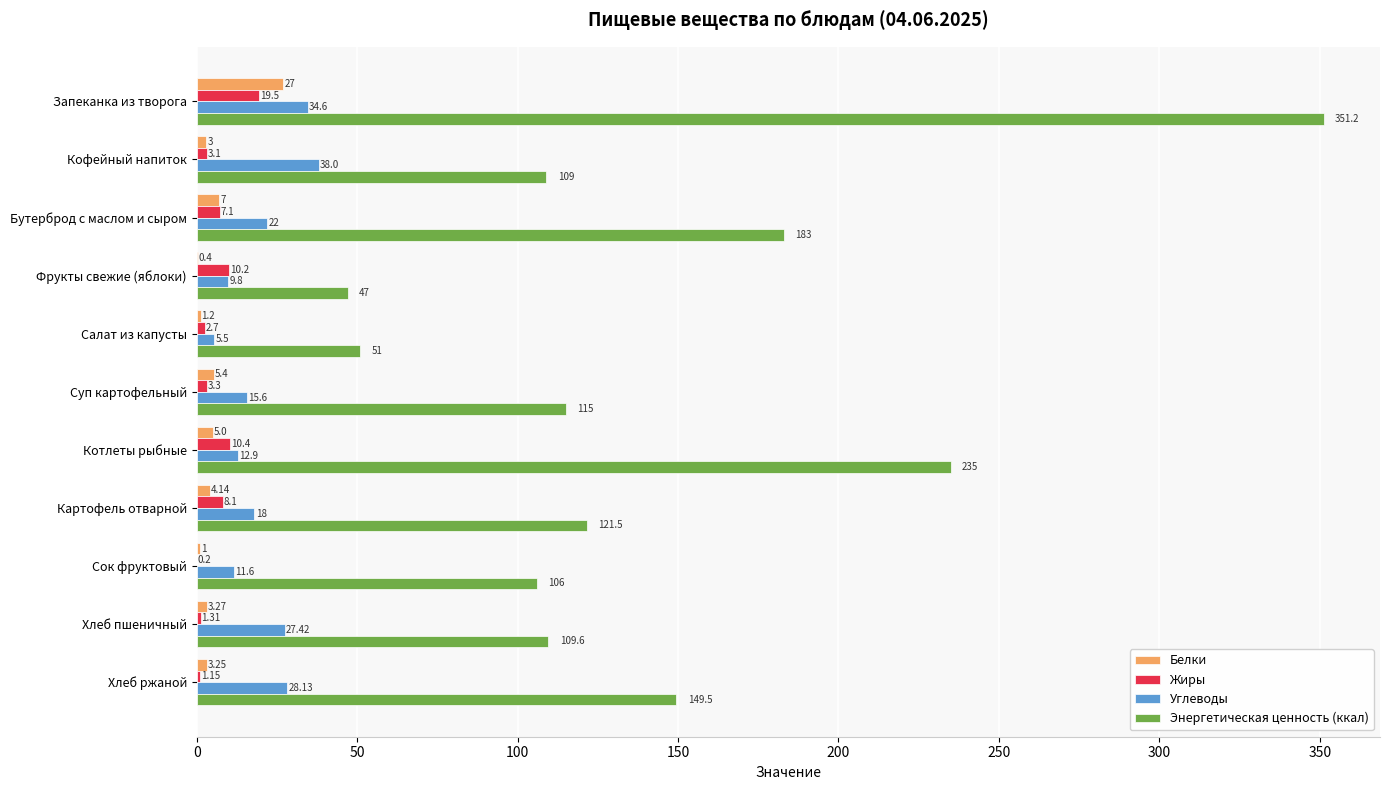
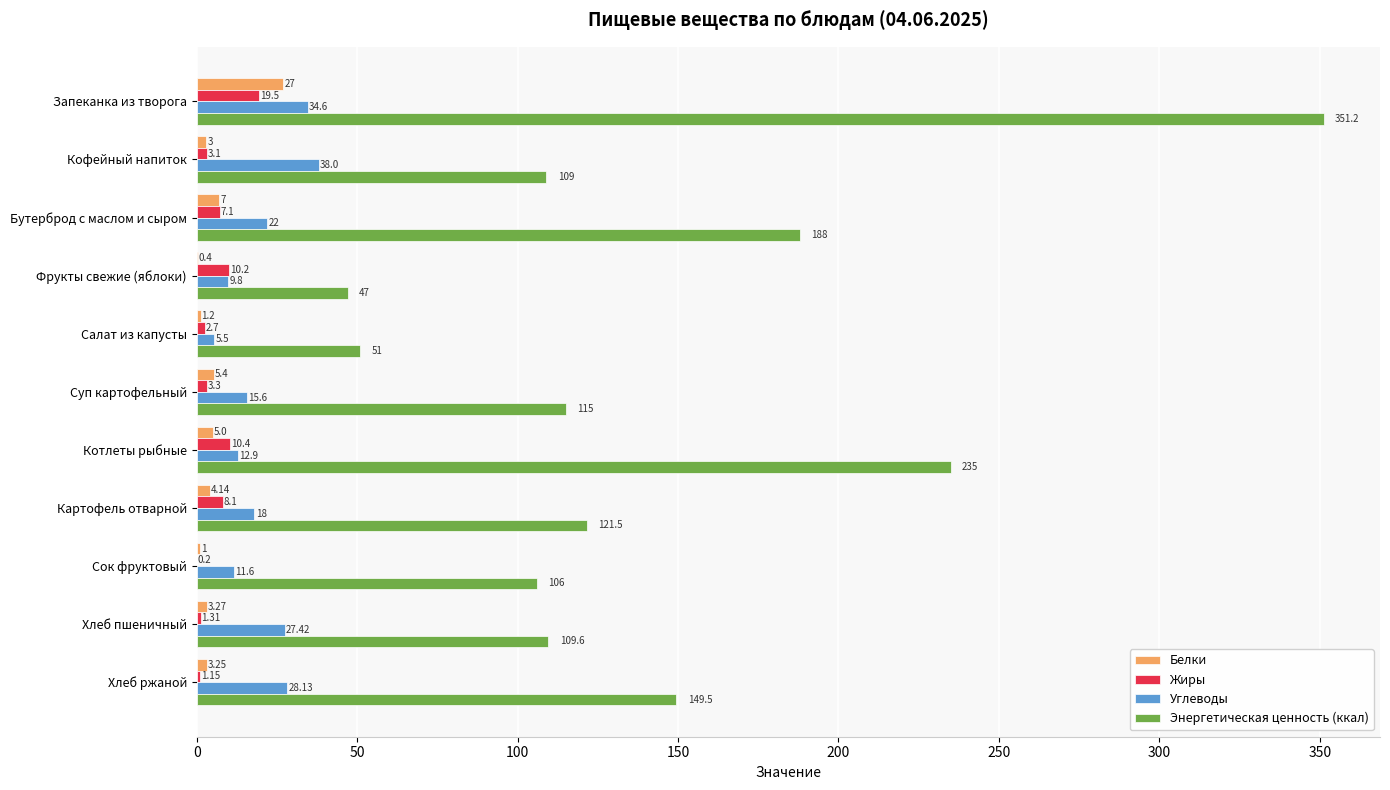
Энергетическая ценность (ккал), Бутерброд с маслом и сыром: 183 -> 188
